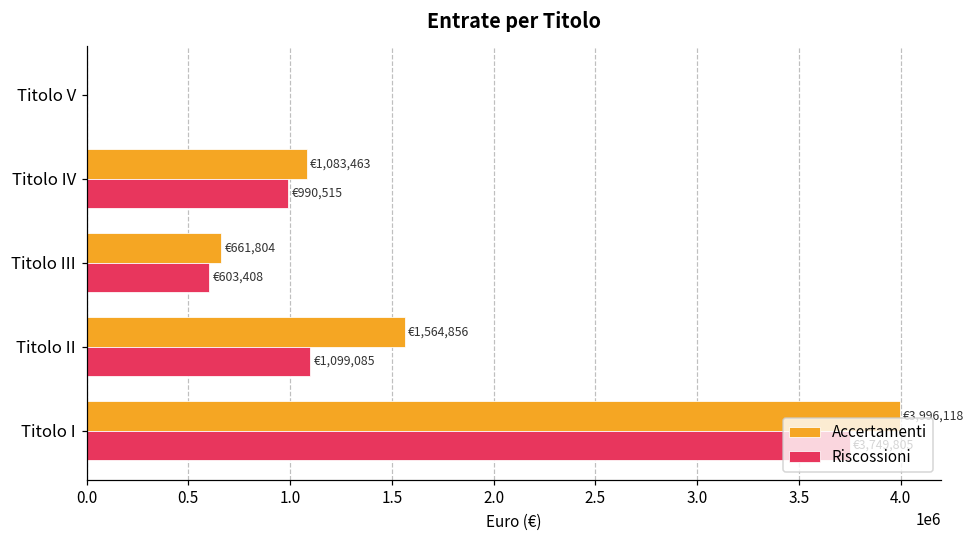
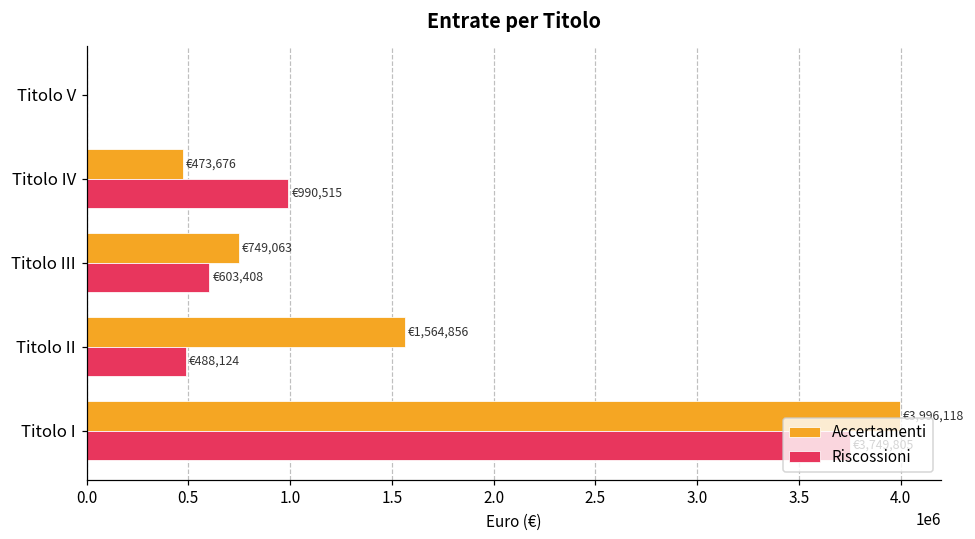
Accertamenti, Titolo IV: €1,083,463 -> €473,676
Accertamenti, Titolo III: €661,804 -> €749,063
Riscossioni, Titolo II: €1,099,085 -> €488,124
